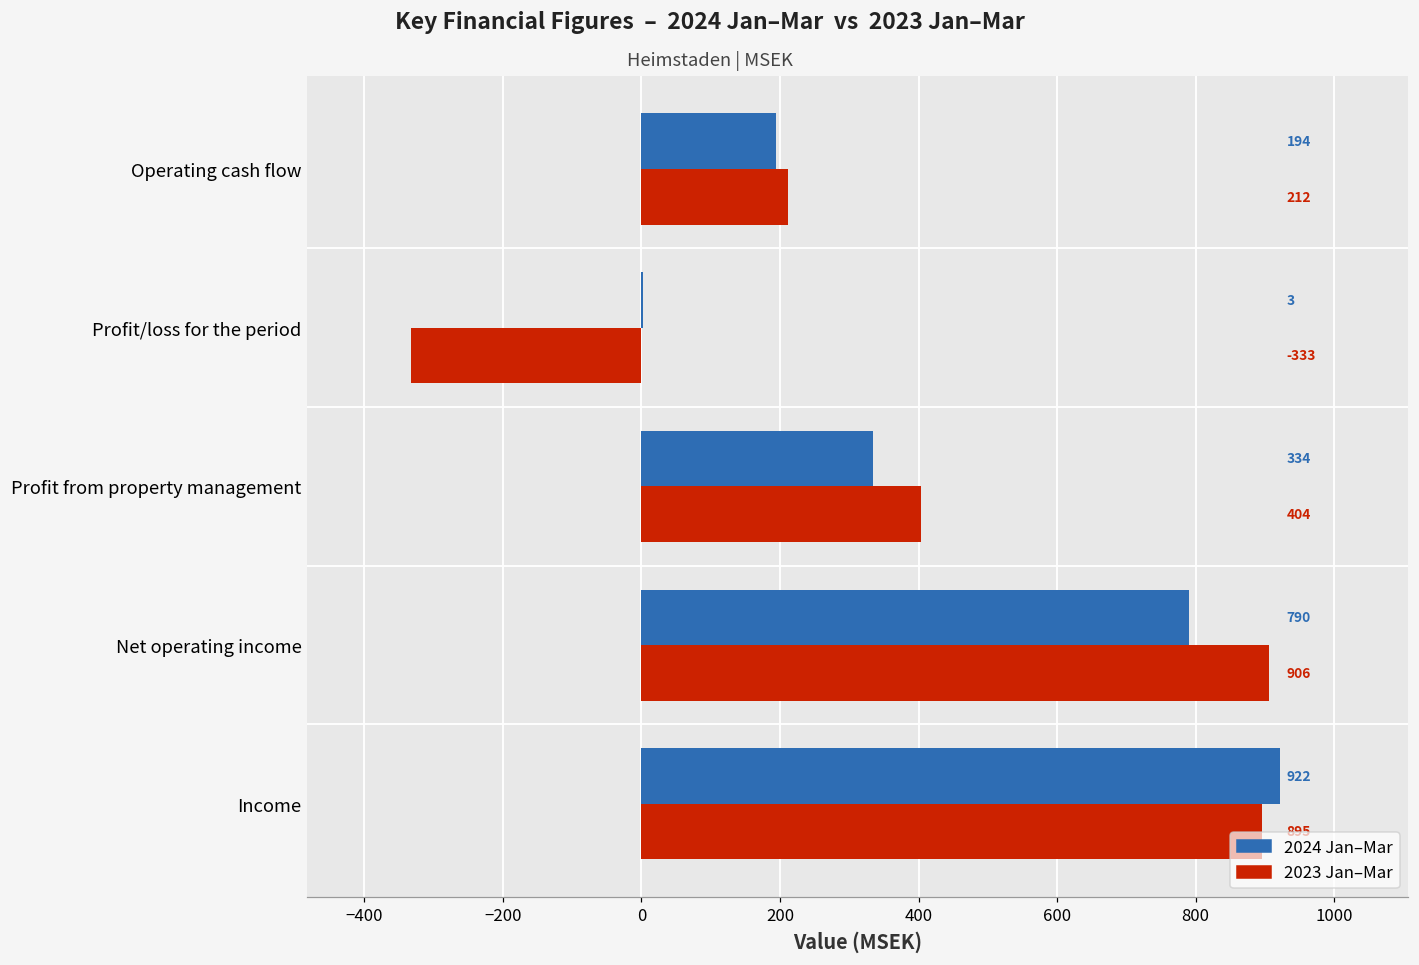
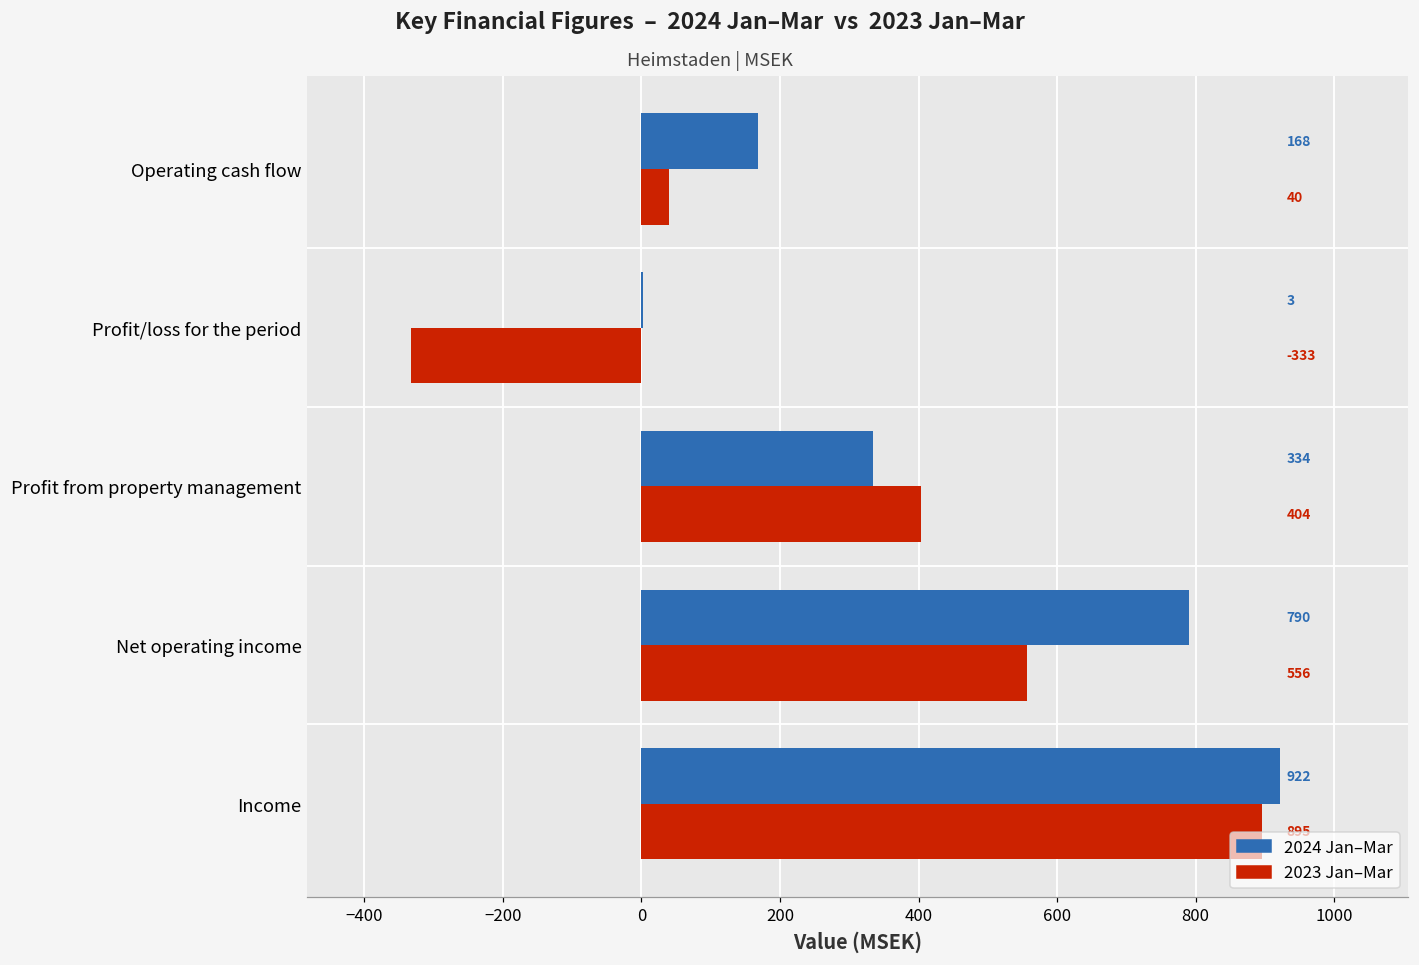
2024 Jan–Mar, Operating cash flow: 194 -> 168
2023 Jan–Mar, Operating cash flow: 212 -> 40
2023 Jan–Mar, Net operating income: 906 -> 556
